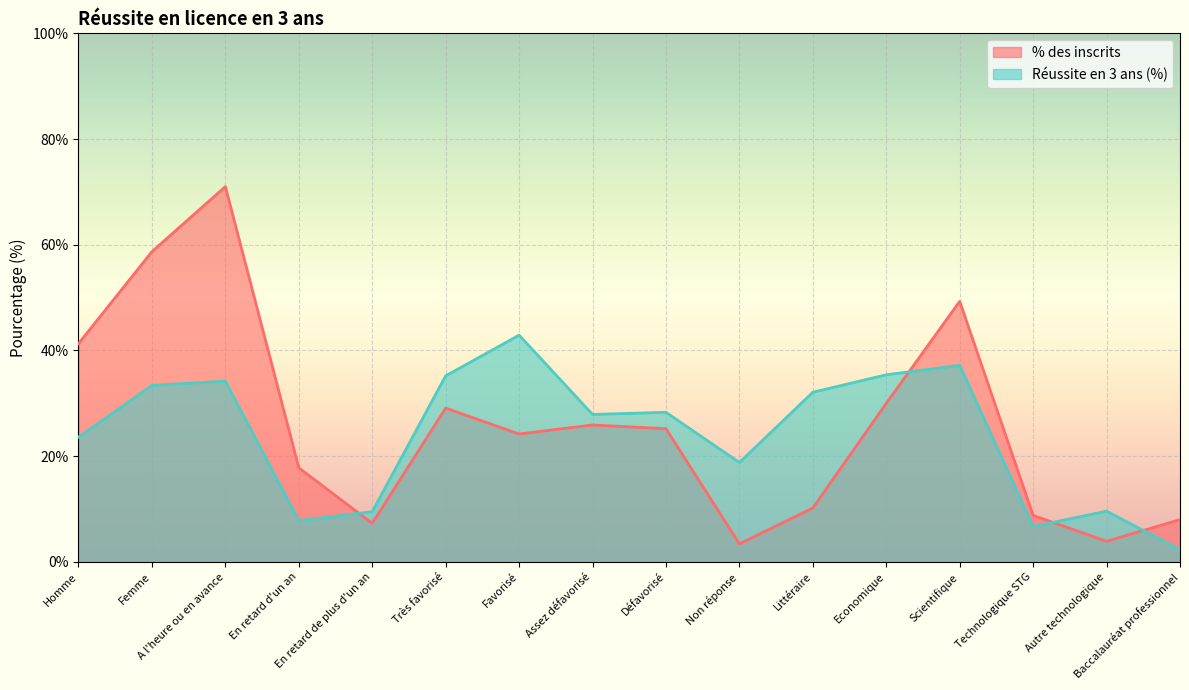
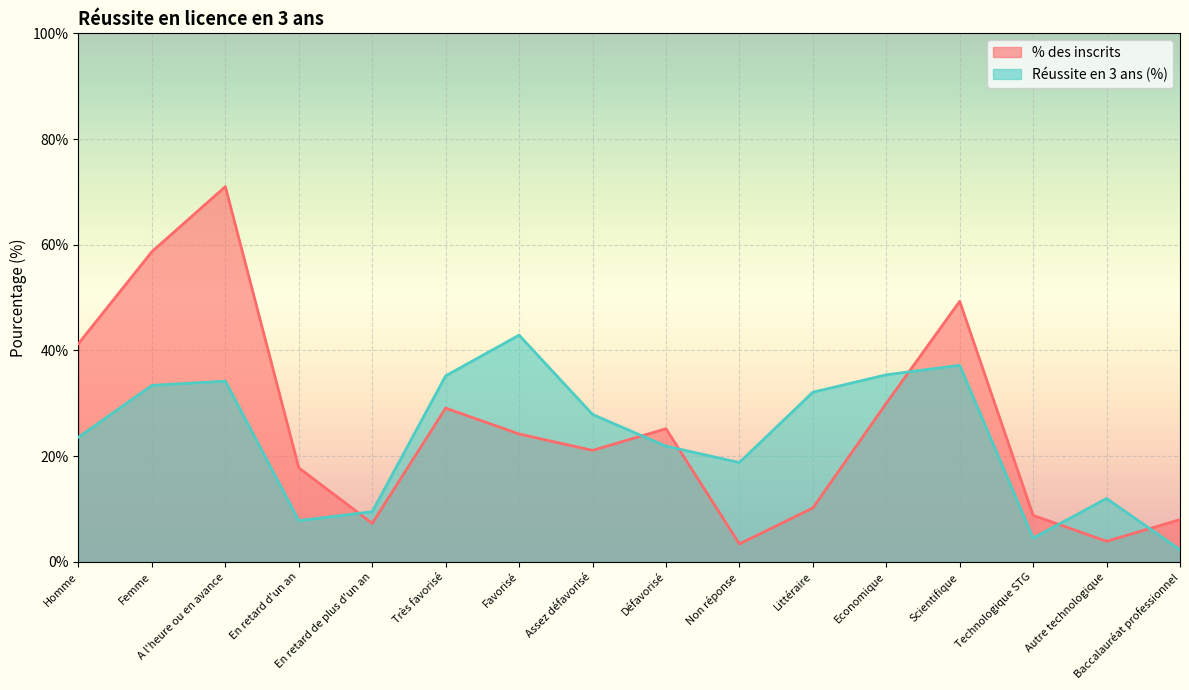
% des inscrits, Assez défavorisé: 26% -> 21%
Réussite en 3 ans (%), Défavorisé: 28% -> 22%
Réussite en 3 ans (%), Technologique STG: 7% -> 5%
Réussite en 3 ans (%), Autre technologique: 10% -> 12%
